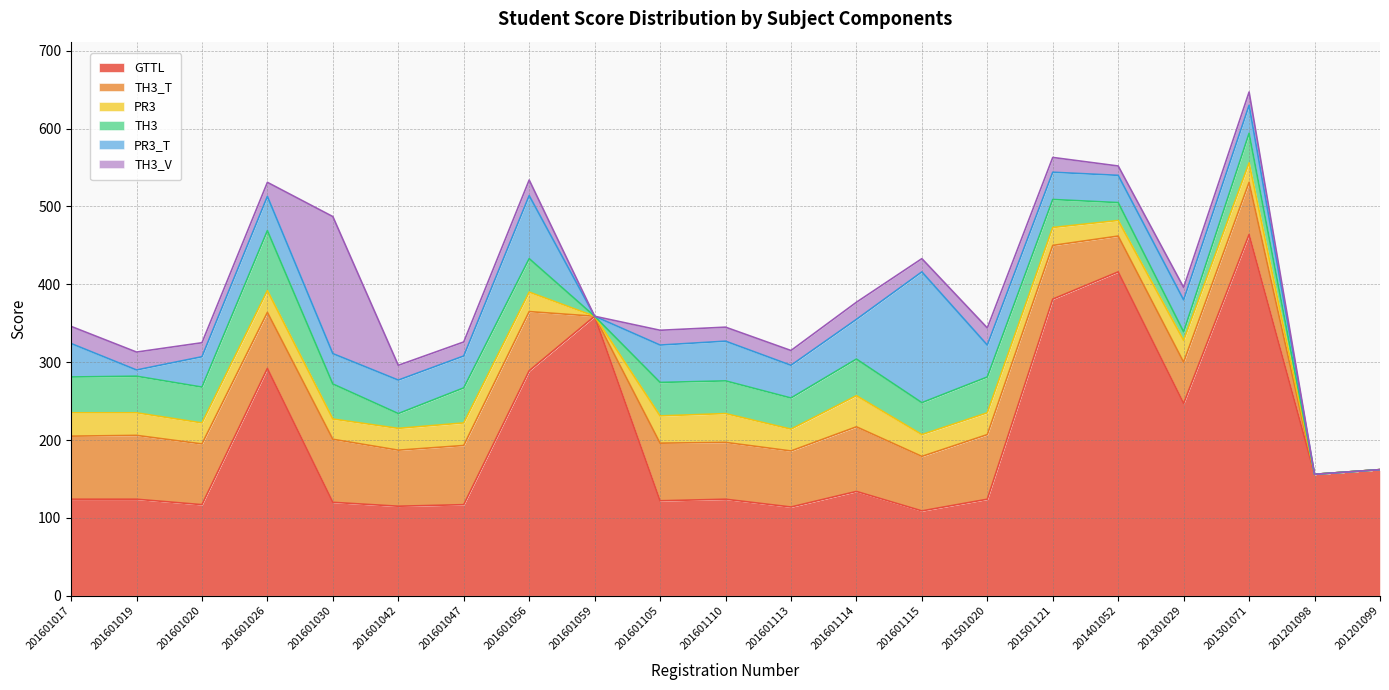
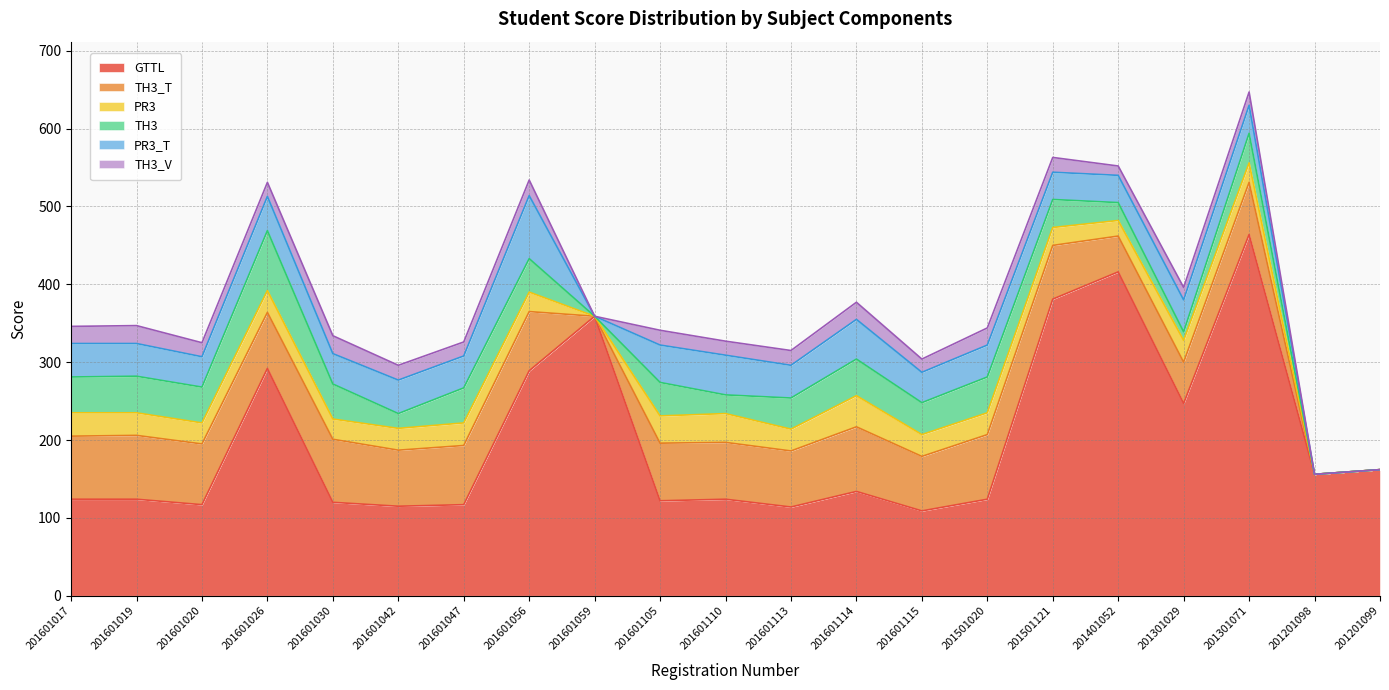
PR3_T, 201601019: 10 -> 40
TH3_V, 201601030: 180 -> 20
TH3, 201601110: 40 -> 20
PR3_T, 201601115: 170 -> 40
